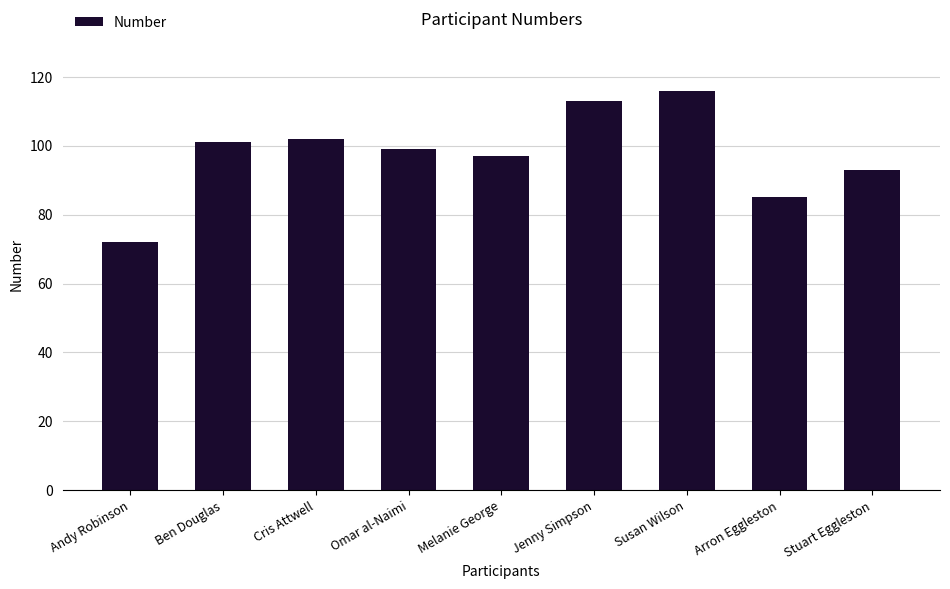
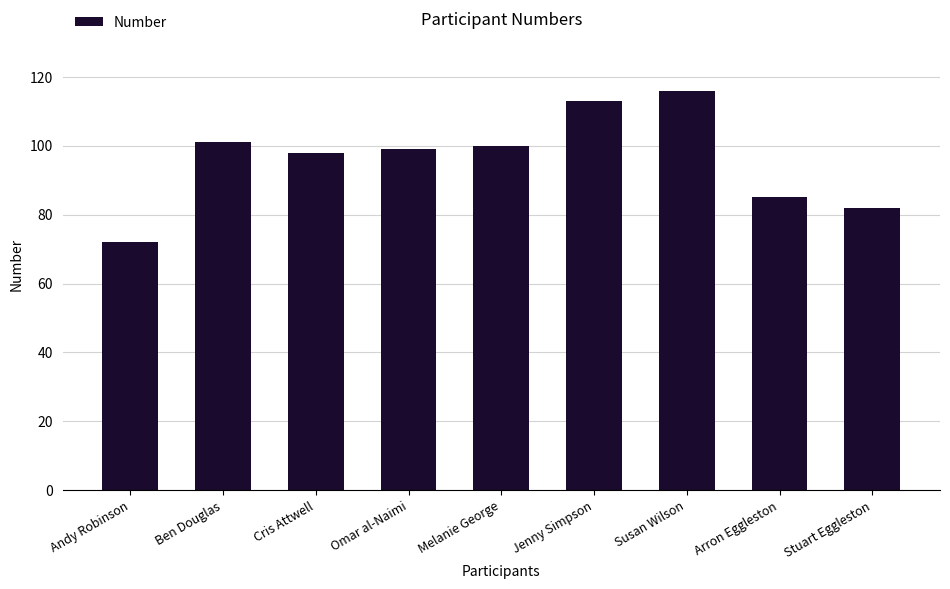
Cris Attwell: 102 -> 98
Melanie George: 97 -> 100
Stuart Eggleston: 93 -> 82
